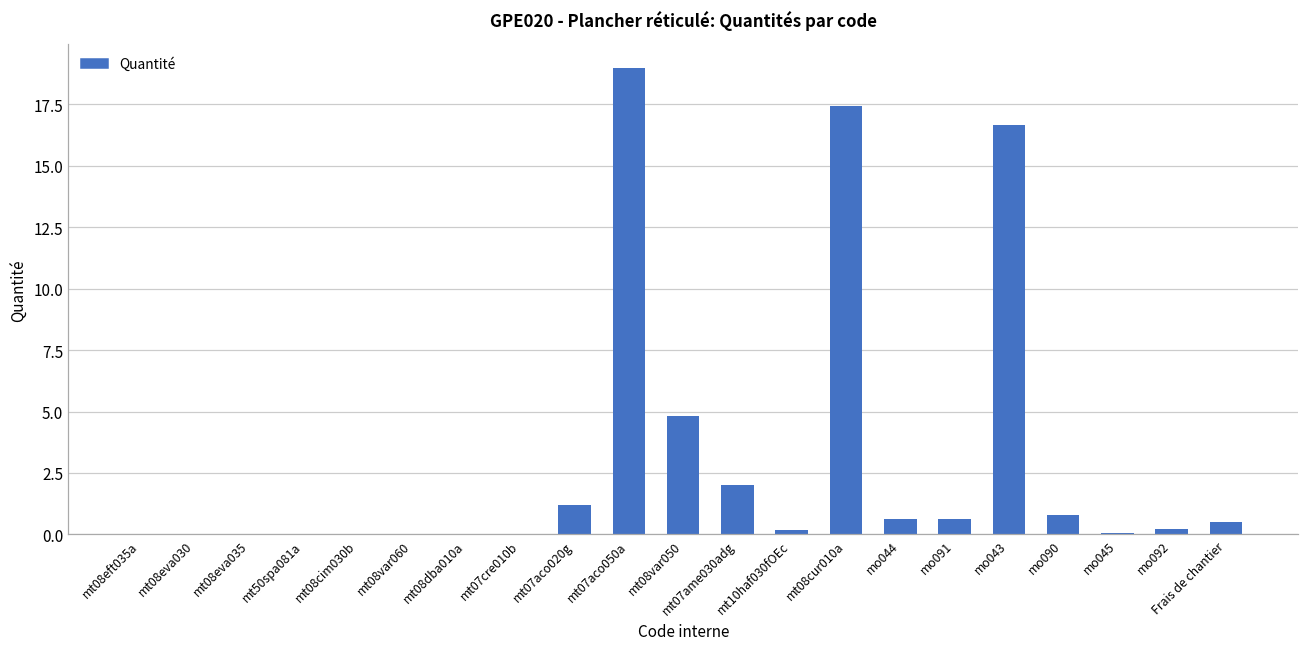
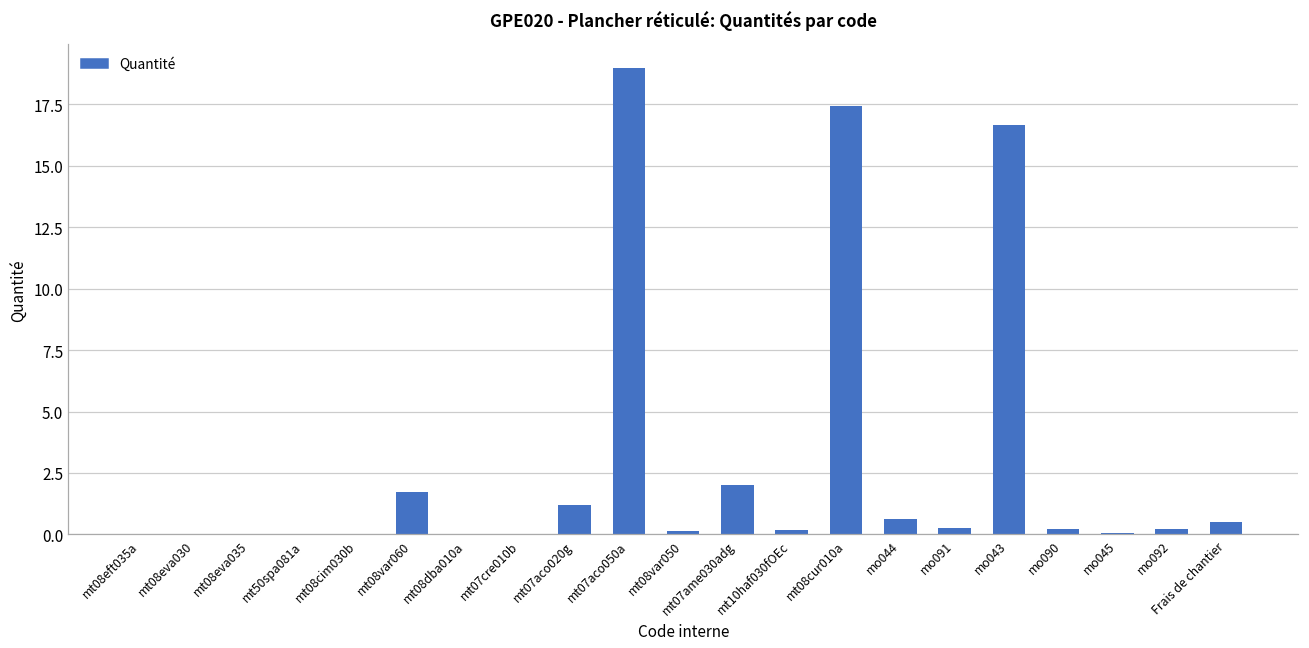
mt08var060: 0.0 -> 1.7
mt08var050: 4.8 -> 0.2
mo091: 0.6 -> 0.3
mo090: 0.8 -> 0.2
